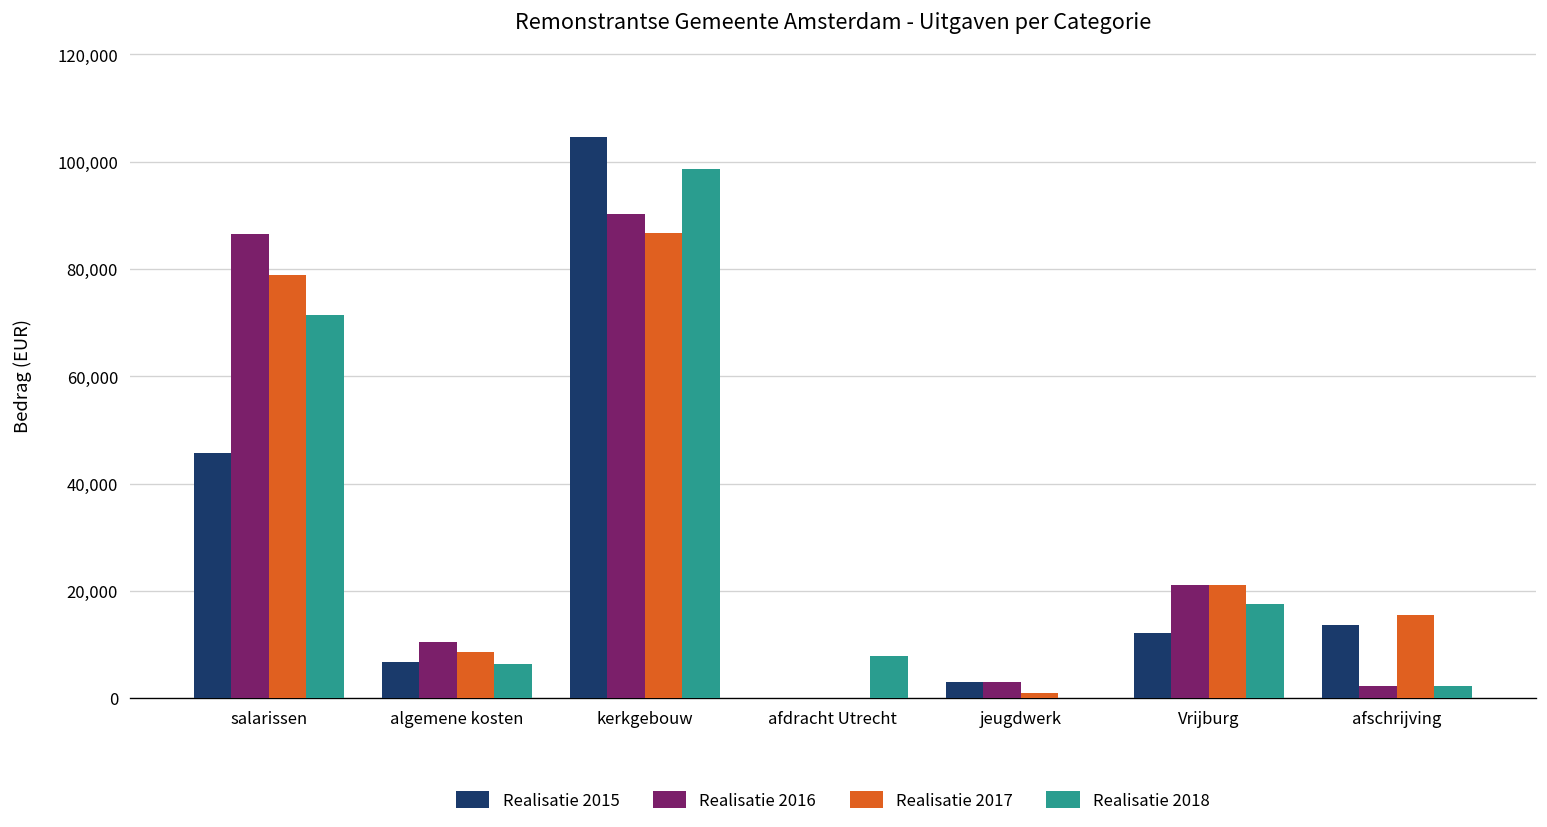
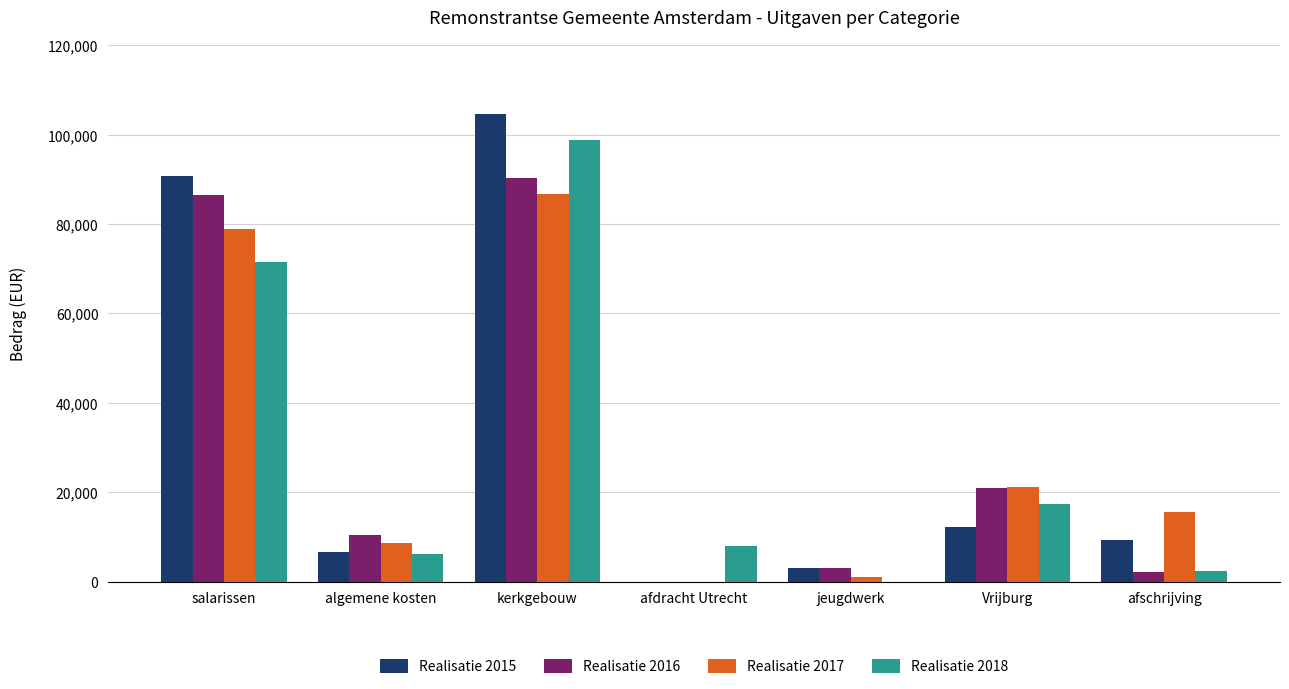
Realisatie 2015, salarissen: 46,000 -> 91,000
Realisatie 2015, afschrijving: 14,000 -> 9,000
